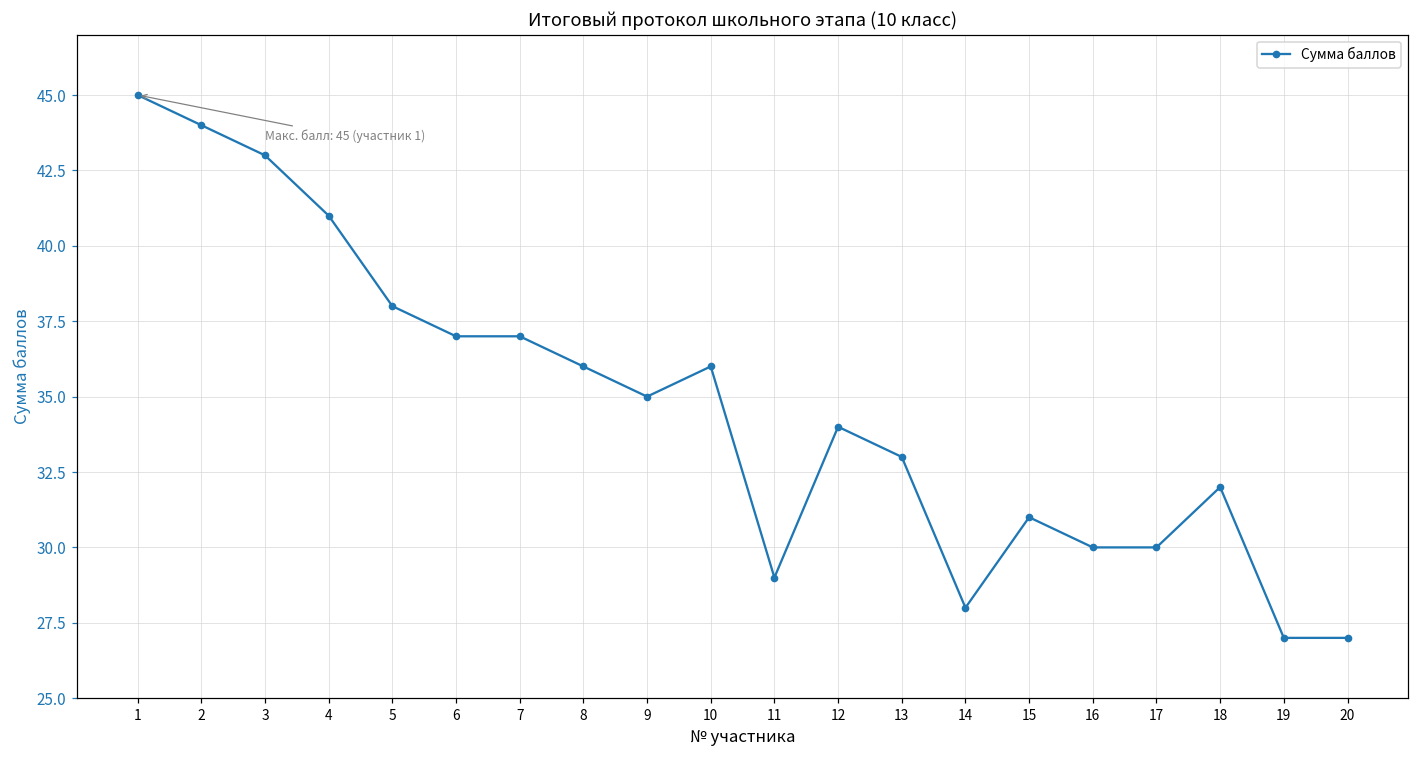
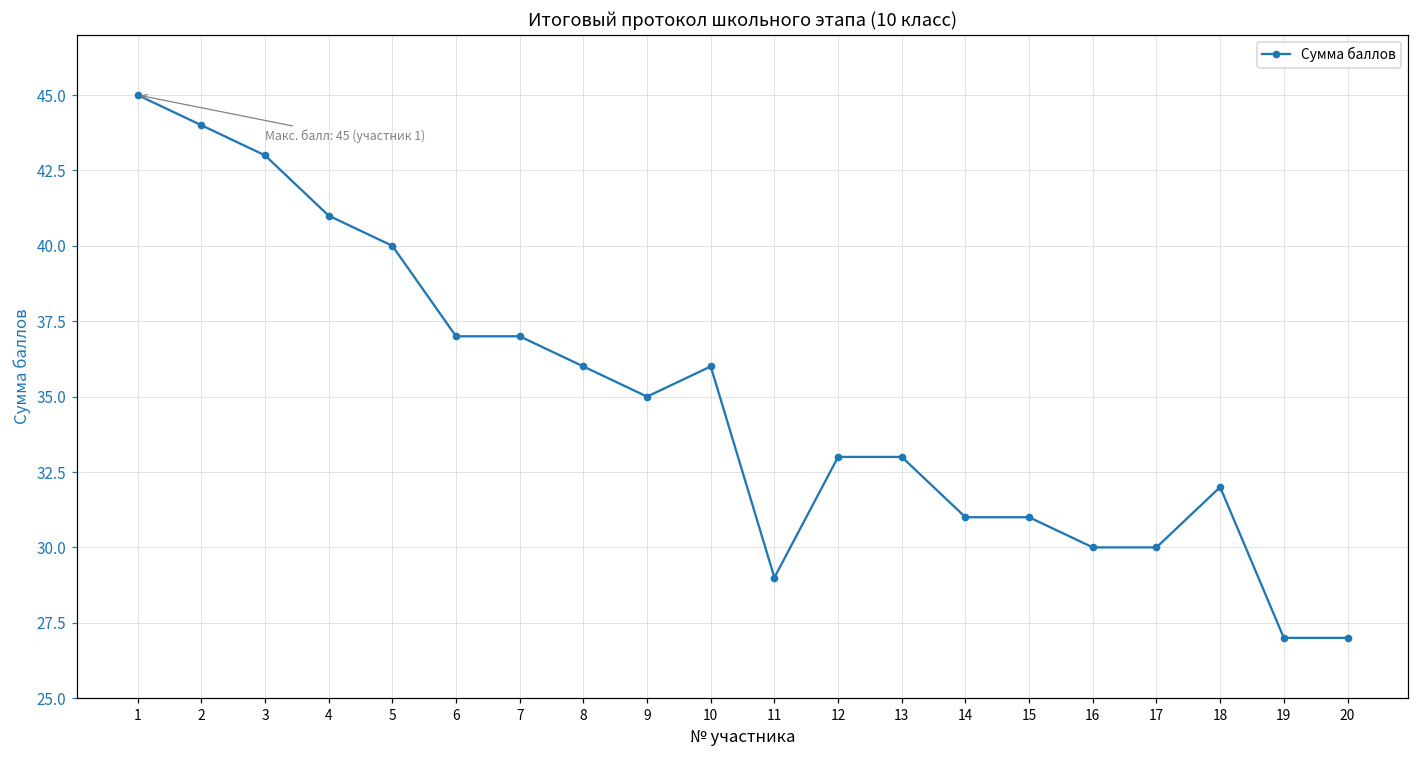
5: 38 -> 40
12: 34 -> 33
14: 28 -> 31
